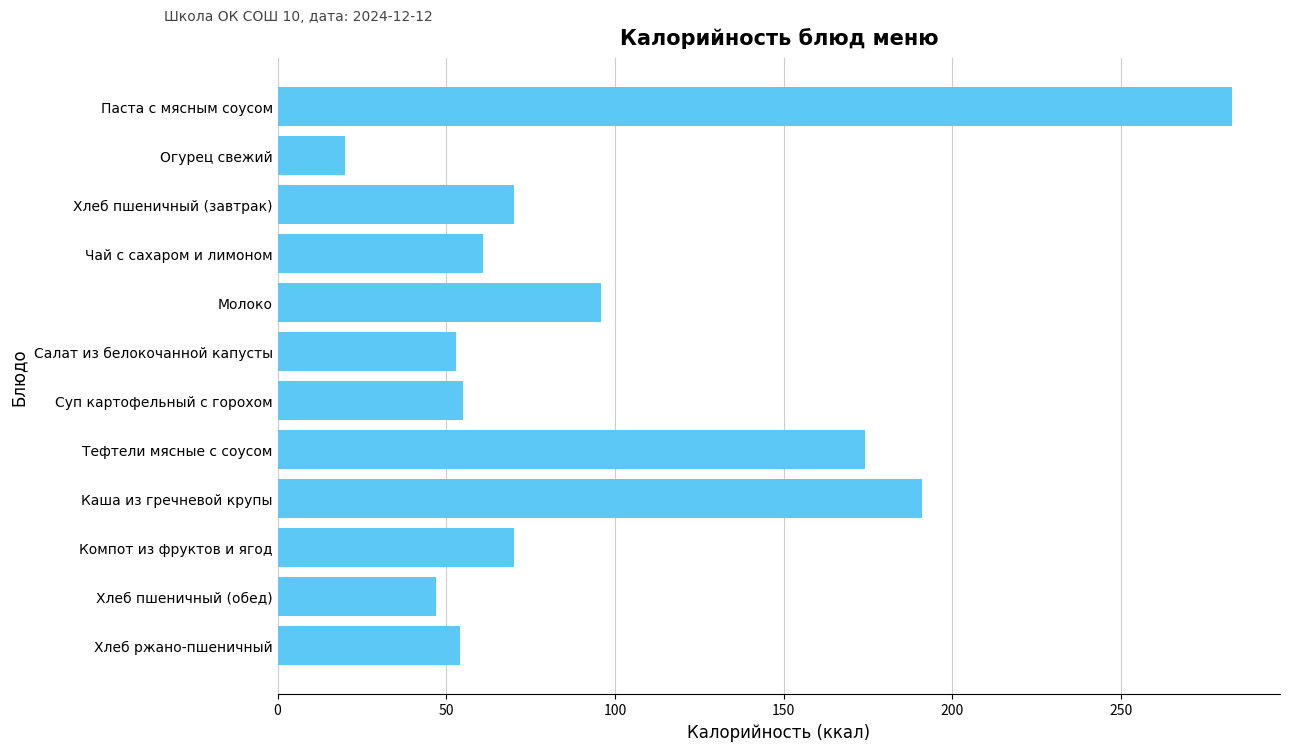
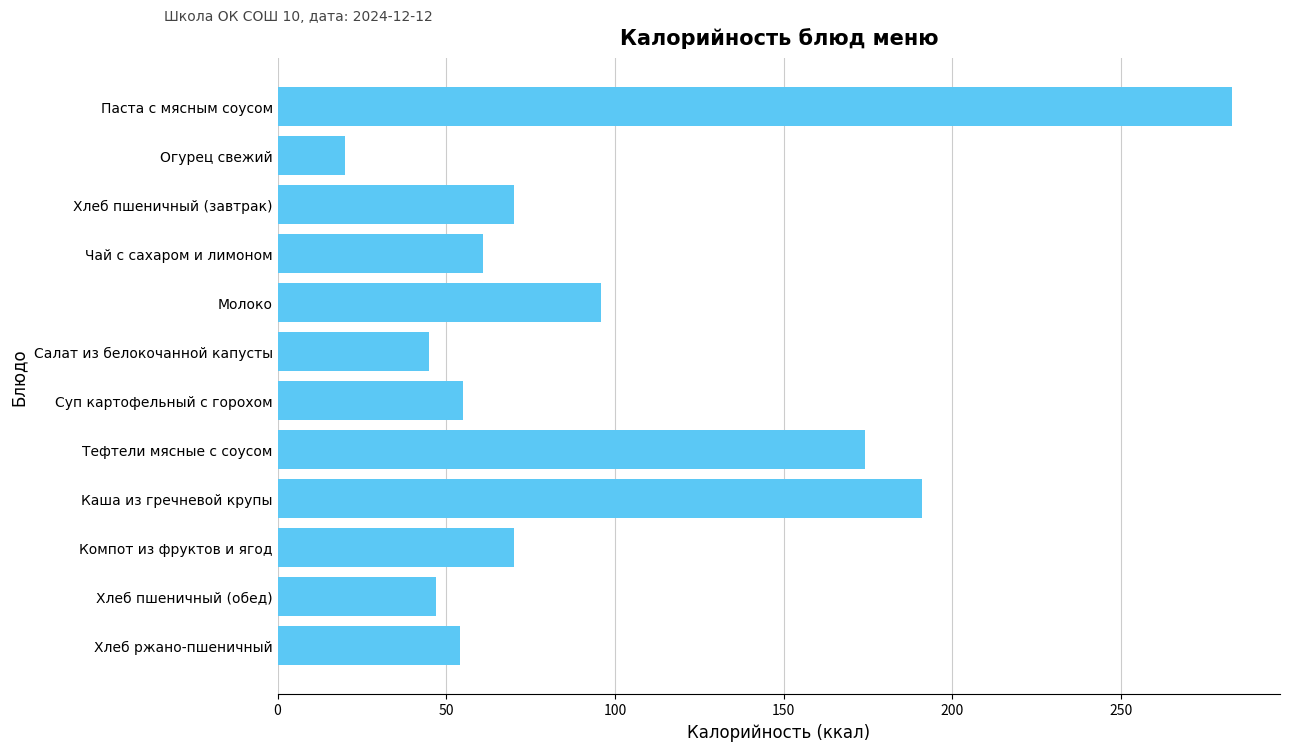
Салат из белокочанной капусты: 53 -> 45
